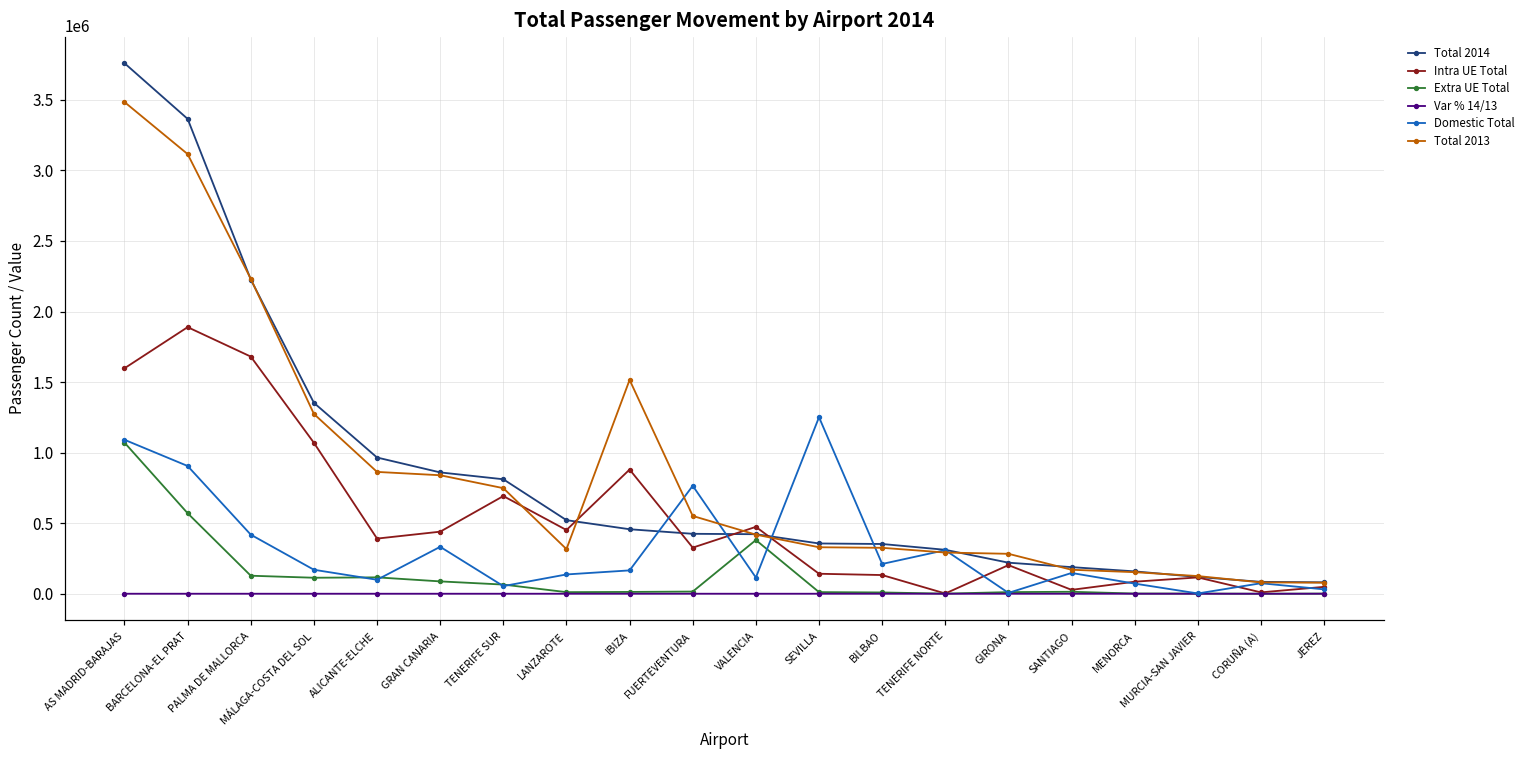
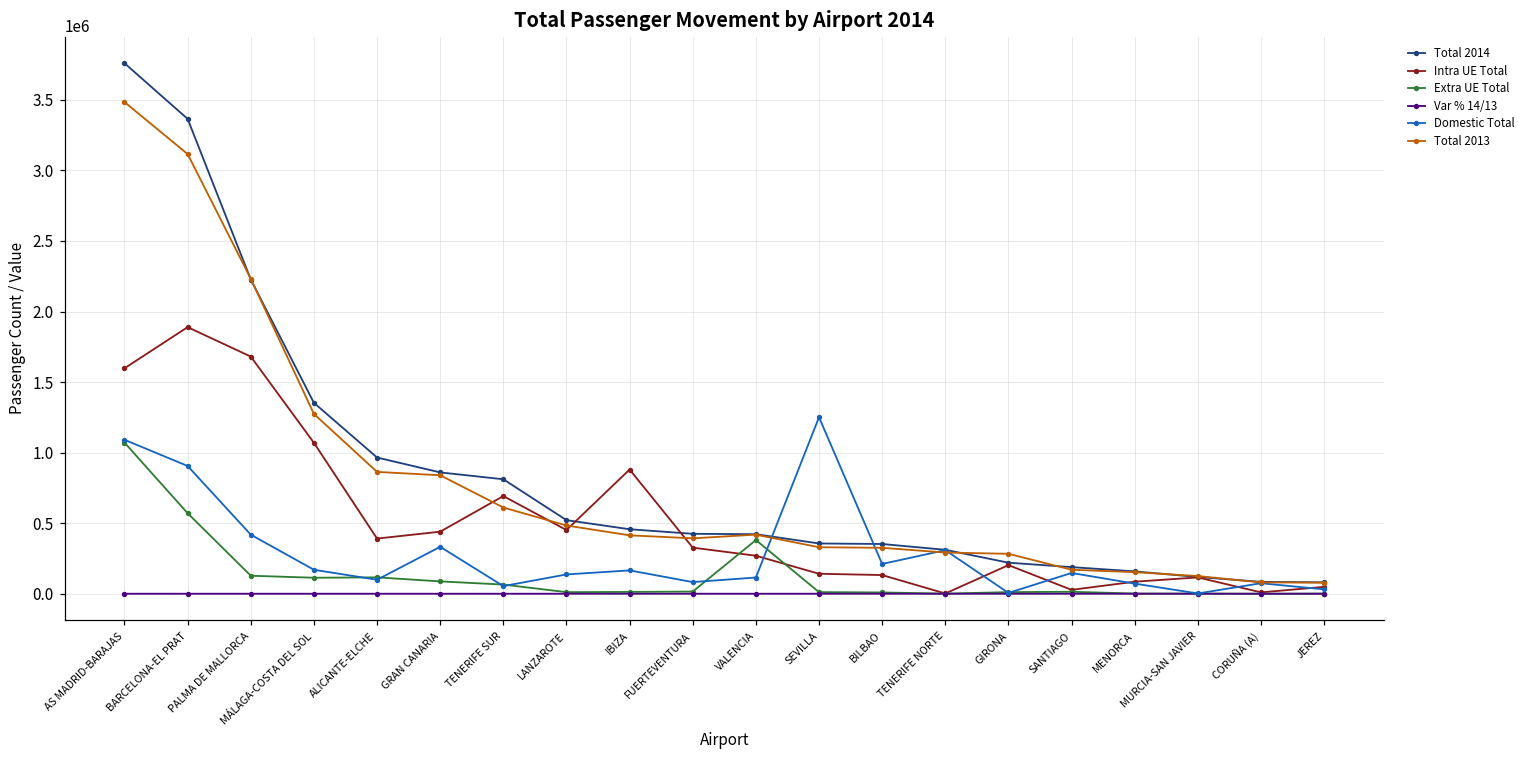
Total 2013, TENERIFE SUR: 750000 -> 610000
Total 2013, LANZAROTE: 320000 -> 480000
Total 2013, IBIZA: 1520000 -> 410000
Domestic Total, FUERTEVENTURA: 770000 -> 80000
Total 2013, FUERTEVENTURA: 550000 -> 390000
Intra UE Total, VALENCIA: 470000 -> 270000
